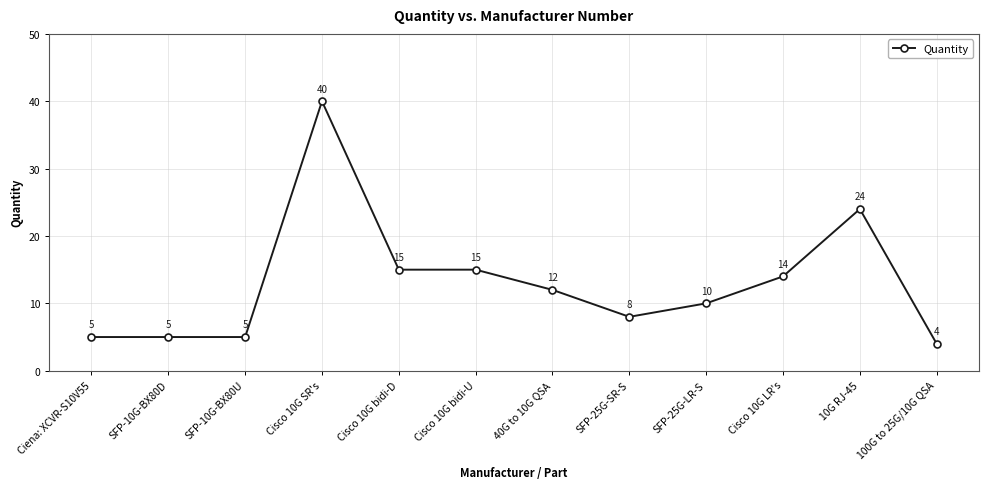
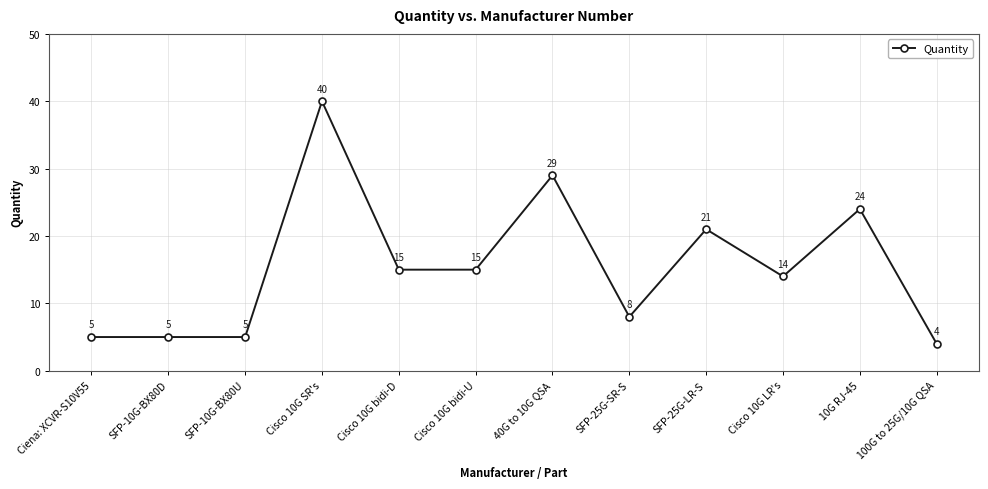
40G to 10G QSA: 12 -> 29
SFP-25G-LR-S: 10 -> 21
